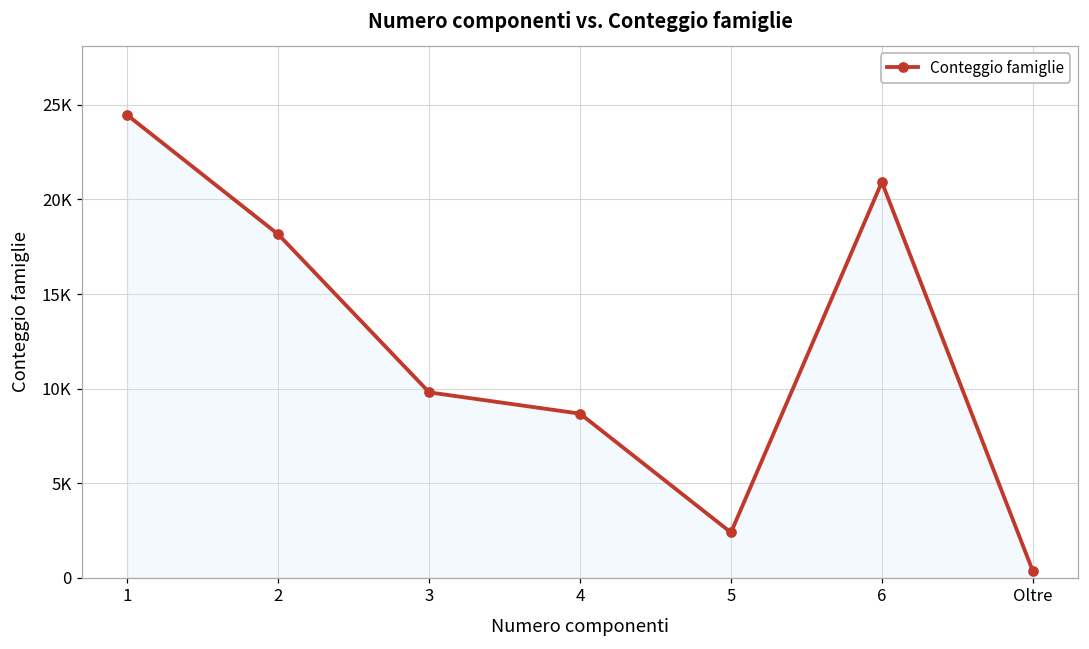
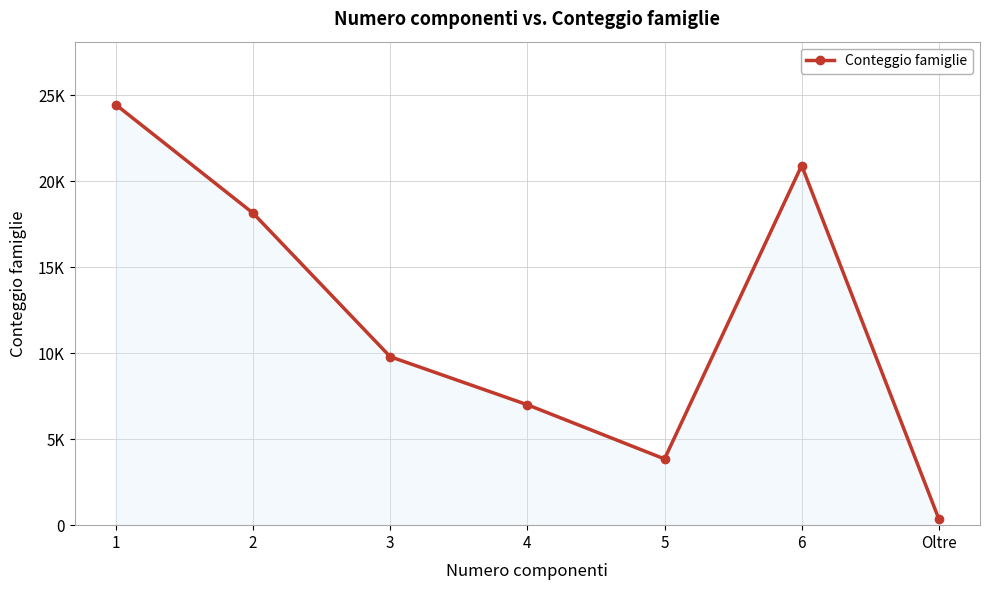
4: 8700 -> 7000
5: 2400 -> 3900
